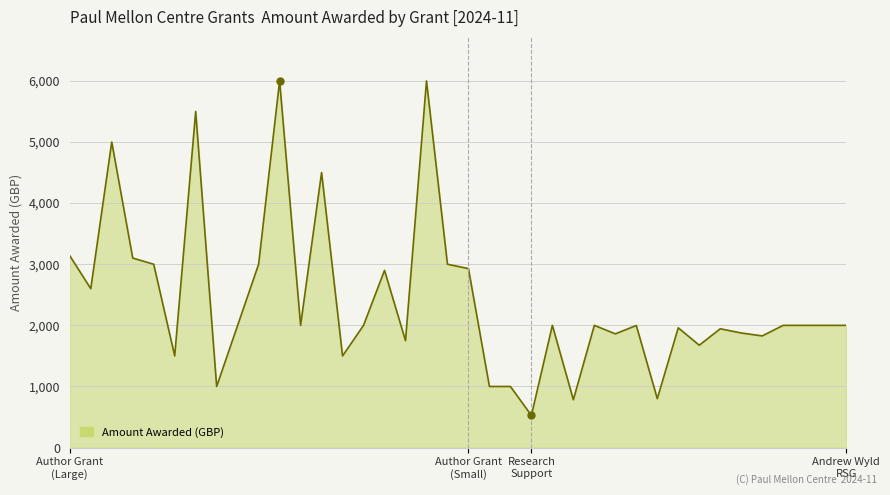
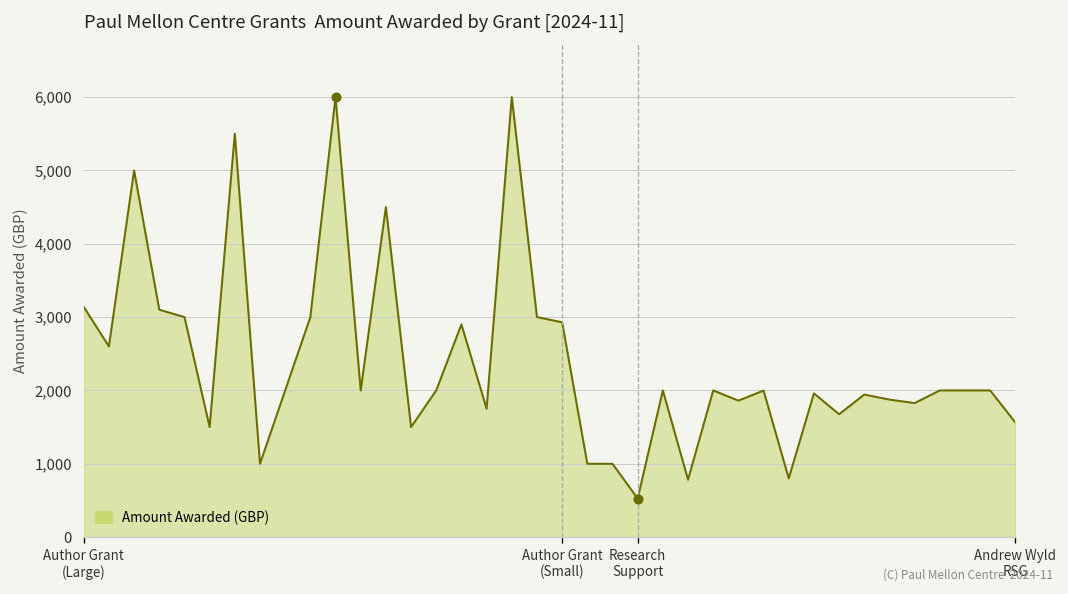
Amount Awarded (GBP), Andrew Wyld RSG: 2,000 -> 1,600
